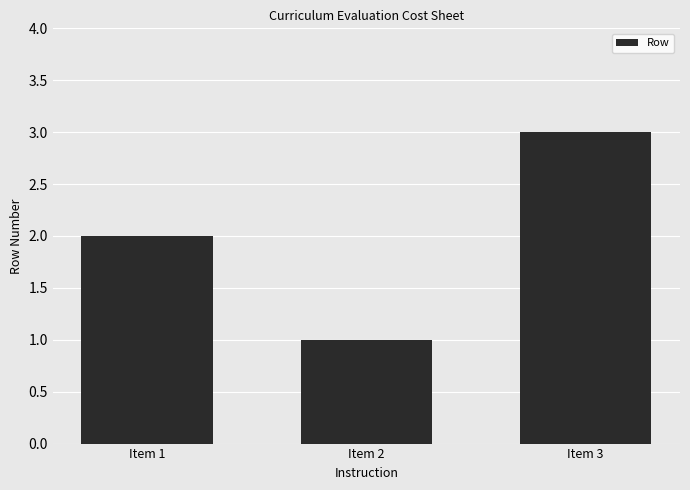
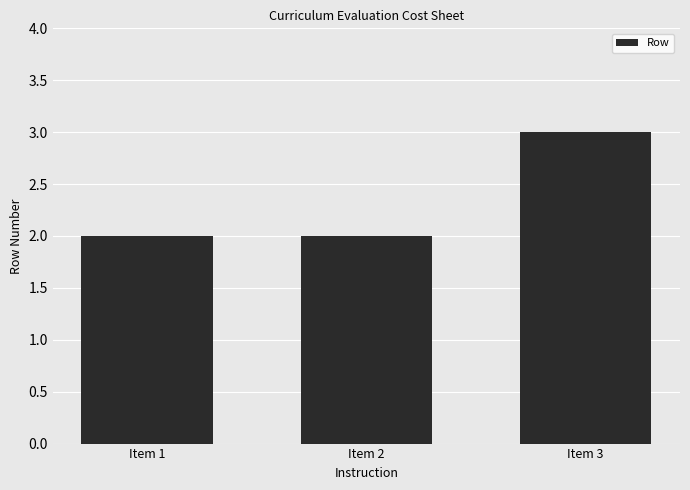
Item 2: 1 -> 2
